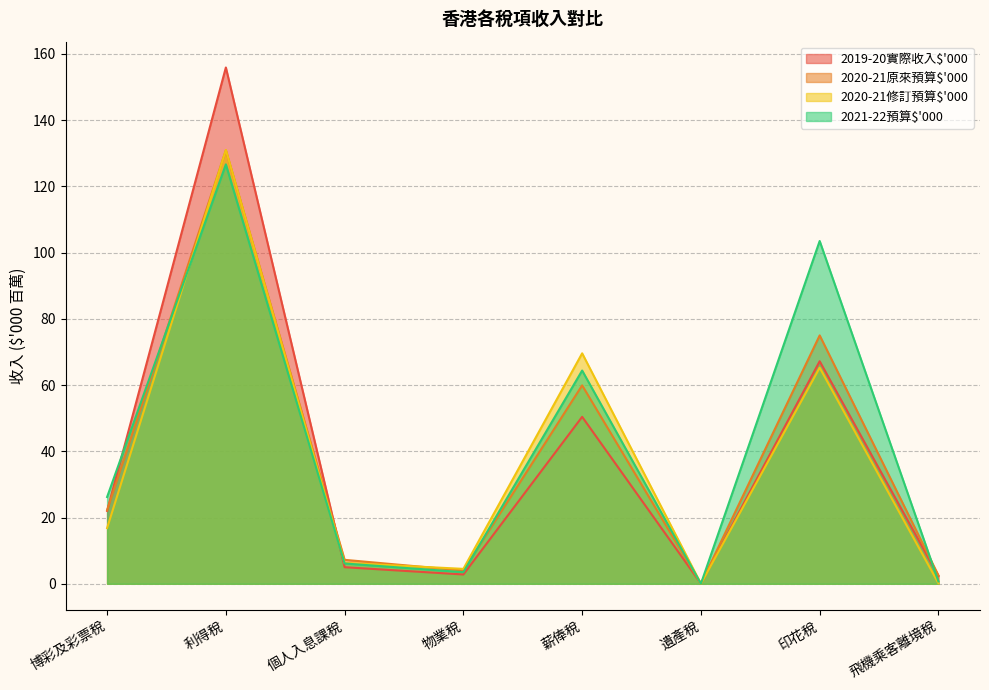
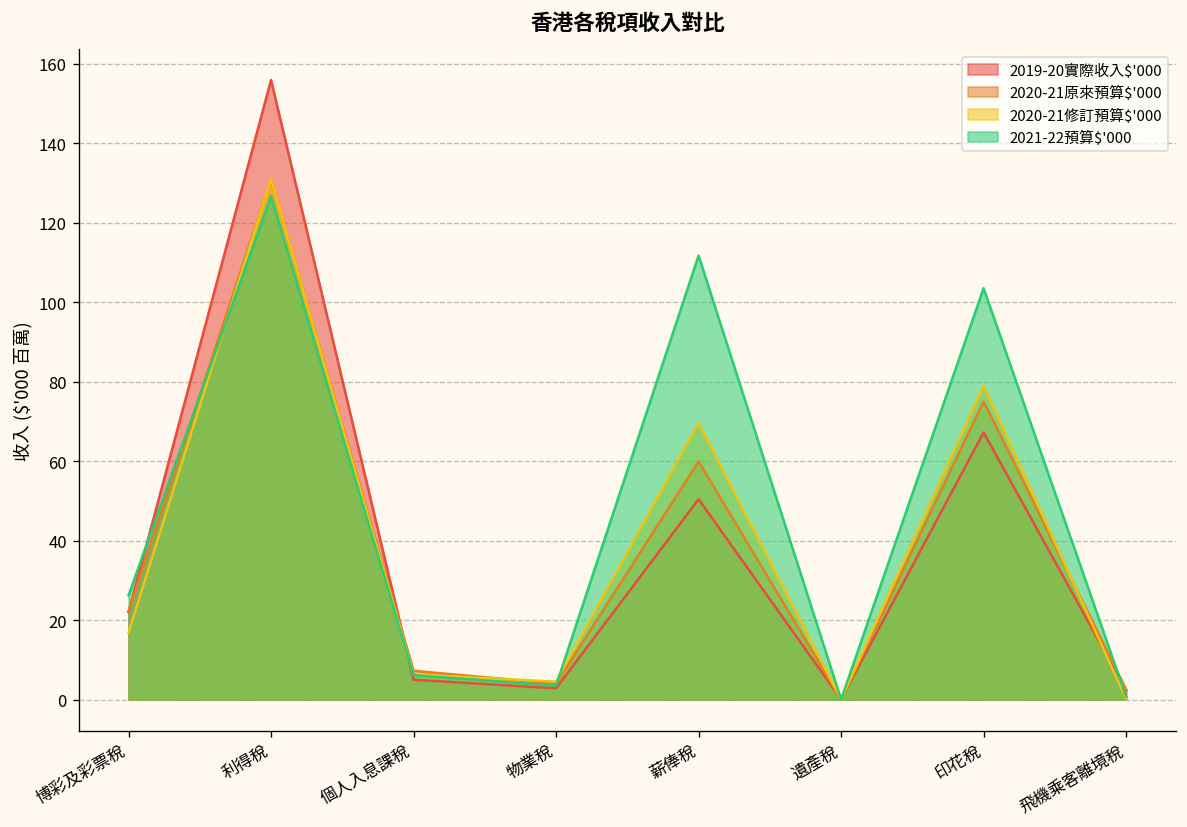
2021-22預算$'000, 薪俸稅: 64 -> 112
2020-21修訂預算$'000, 印花稅: 65 -> 79
